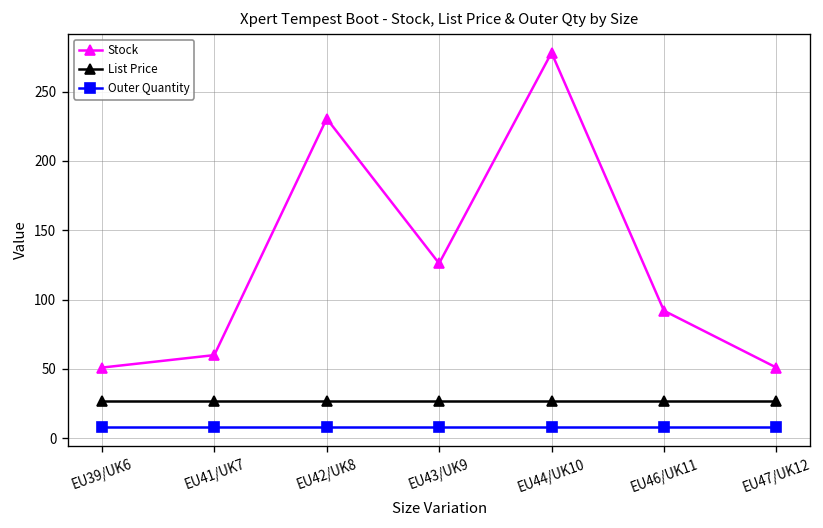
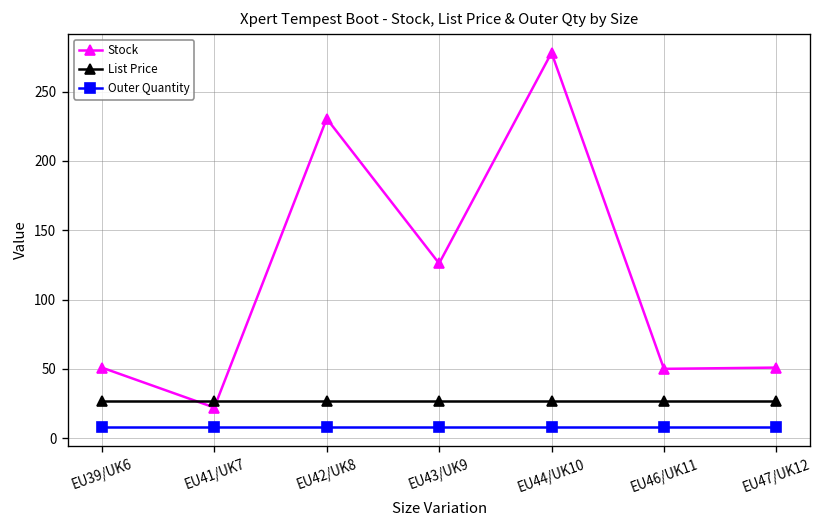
Stock, EU41/UK7: 60 -> 22
Stock, EU46/UK11: 92 -> 50
